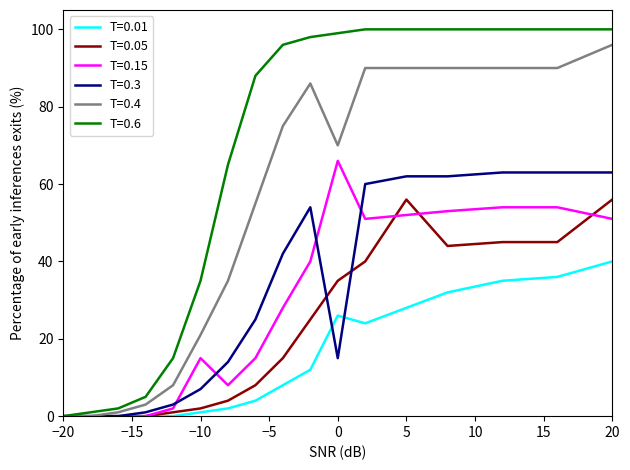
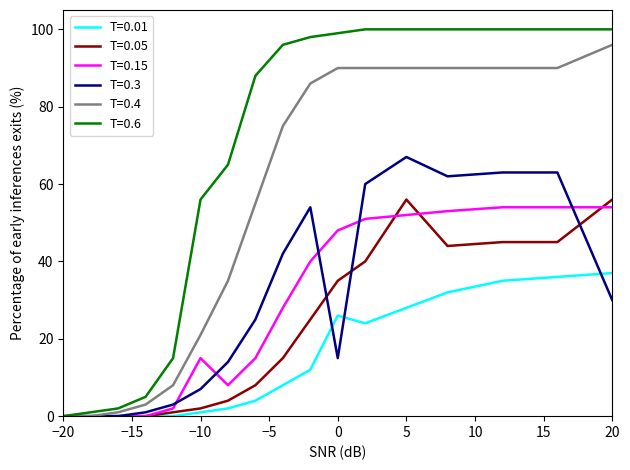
T=0.6, −10: 35 -> 56
T=0.15, 0: 66 -> 48
T=0.4, 0: 70 -> 90
T=0.3, 5: 62 -> 67
T=0.01, 20: 40 -> 37
T=0.15, 20: 51 -> 54
T=0.3, 20: 63 -> 30
